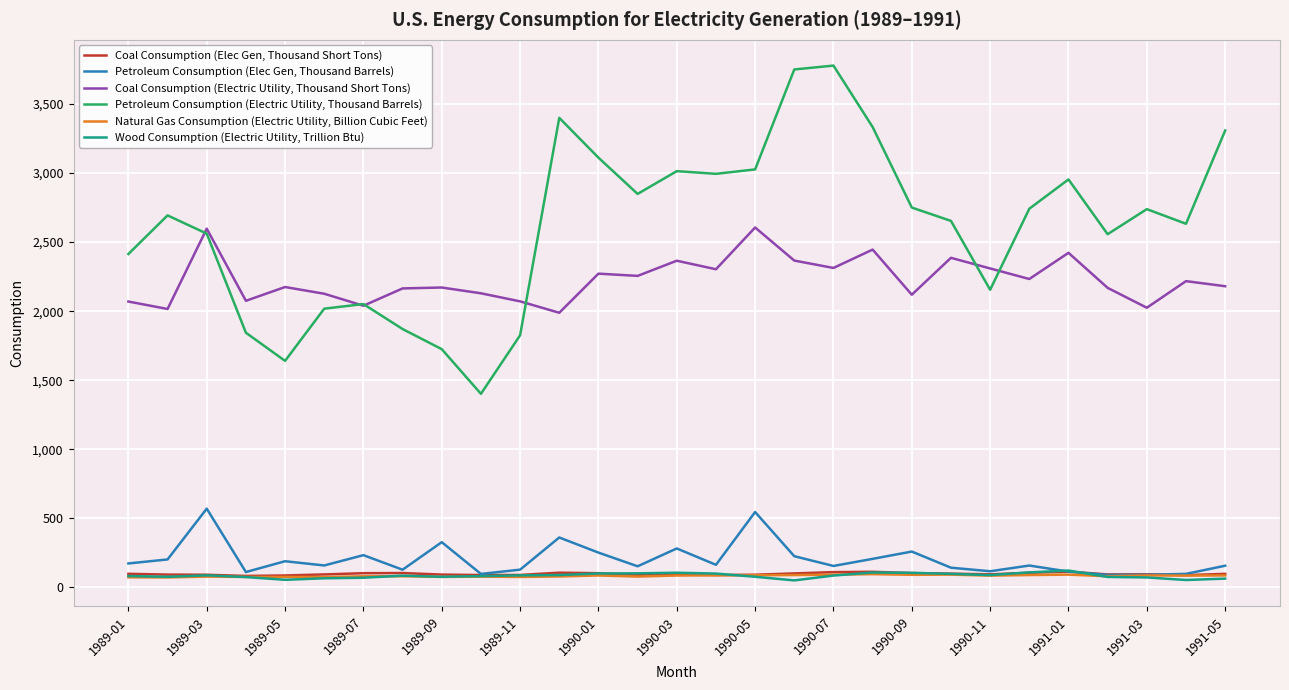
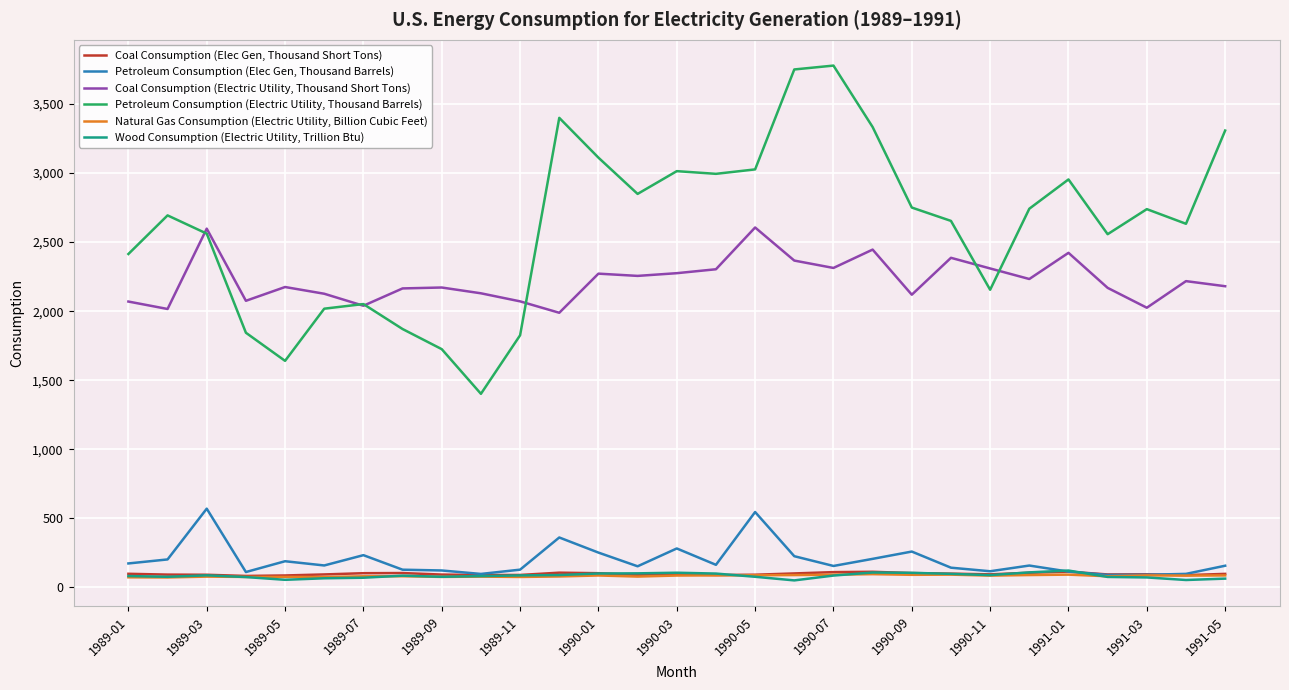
Petroleum Consumption (Elec Gen, Thousand Barrels), 1989-09: 330 -> 120
Coal Consumption (Electric Utility, Thousand Short Tons), 1990-03: 2,370 -> 2,280
